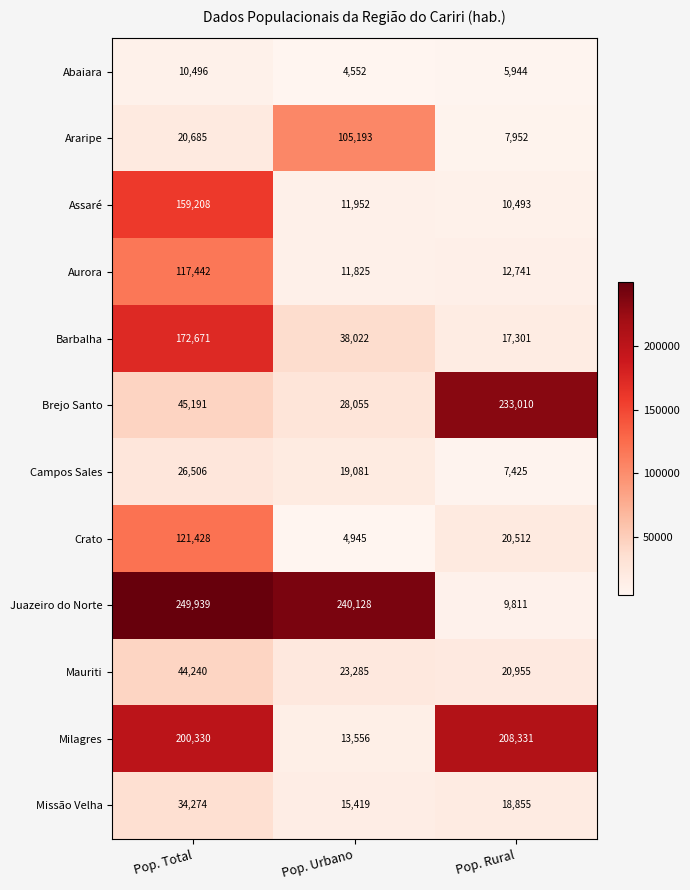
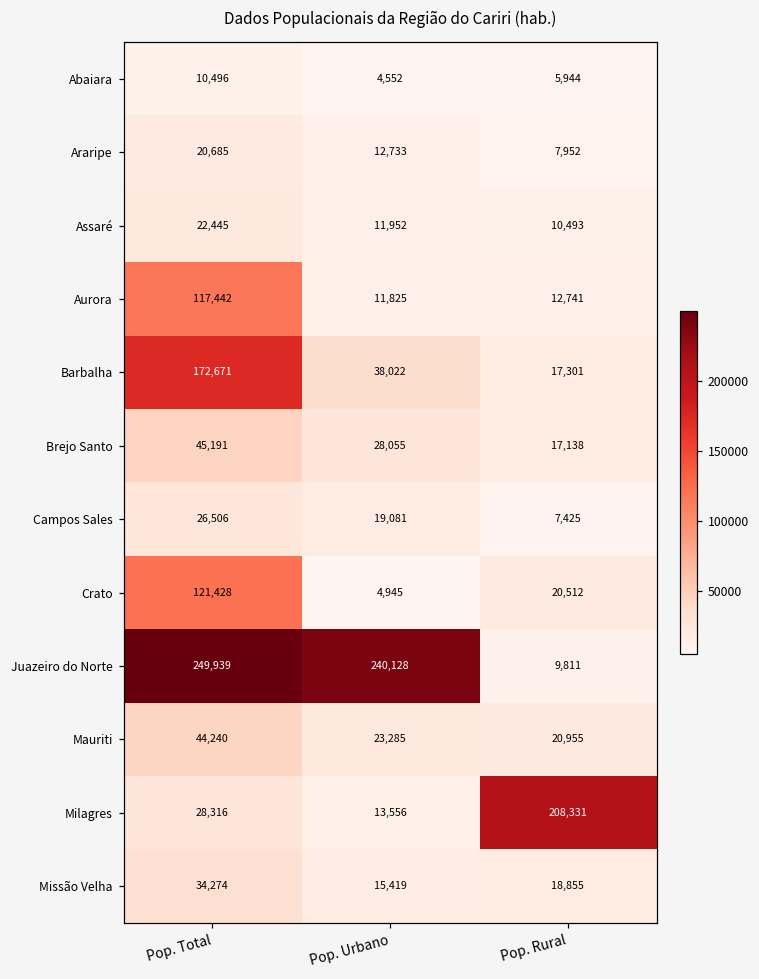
Araripe, Pop. Urbano: 105,193 -> 12,733
Assaré, Pop. Total: 159,208 -> 22,445
Brejo Santo, Pop. Rural: 233,010 -> 17,138
Milagres, Pop. Total: 200,330 -> 28,316
